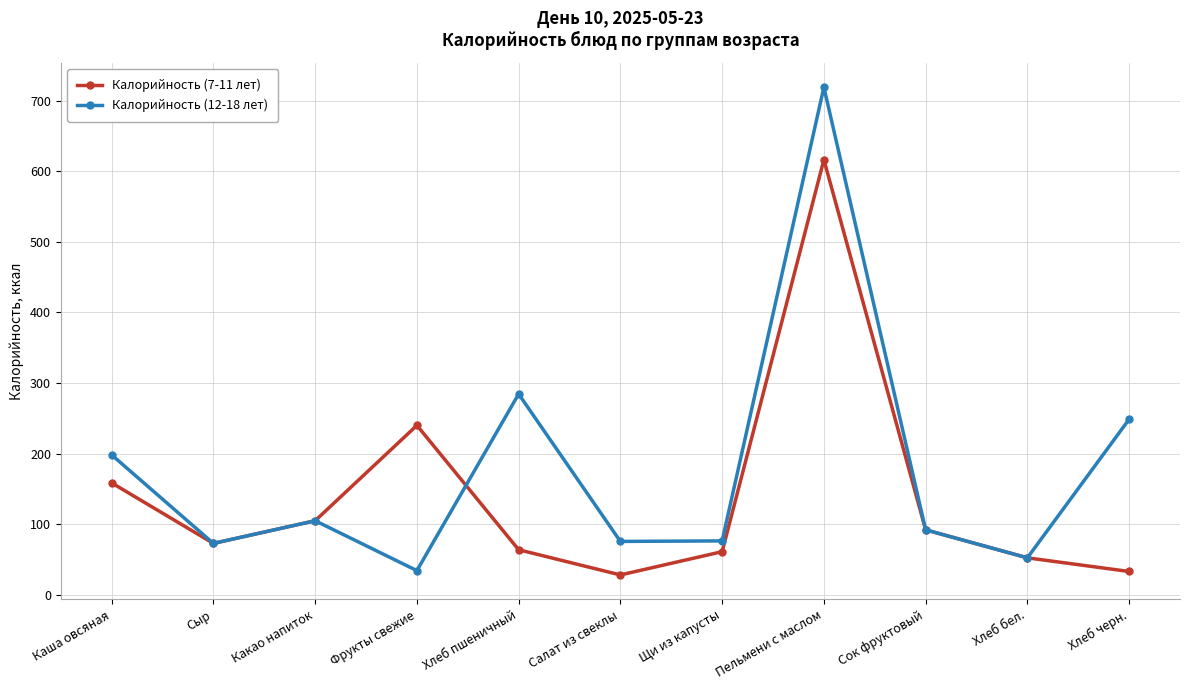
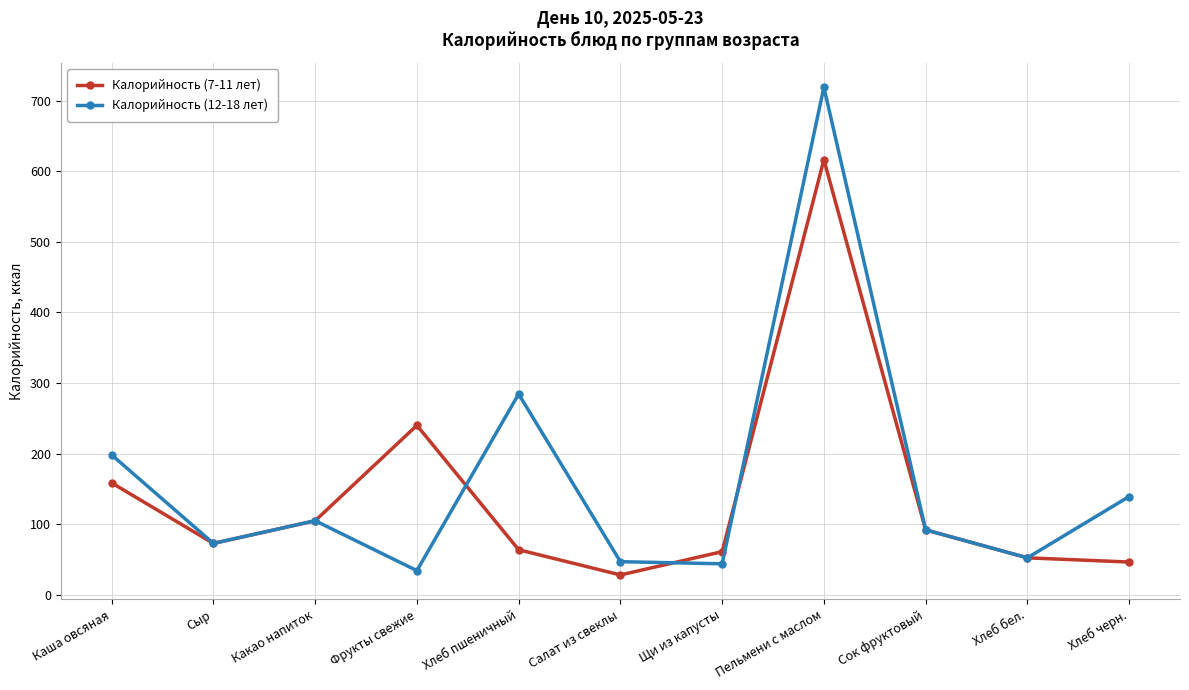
Калорийность (12-18 лет), Салат из свеклы: 80 -> 50
Калорийность (12-18 лет), Щи из капусты: 80 -> 40
Калорийность (7-11 лет), Хлеб черн.: 30 -> 50
Калорийность (12-18 лет), Хлеб черн.: 250 -> 140
